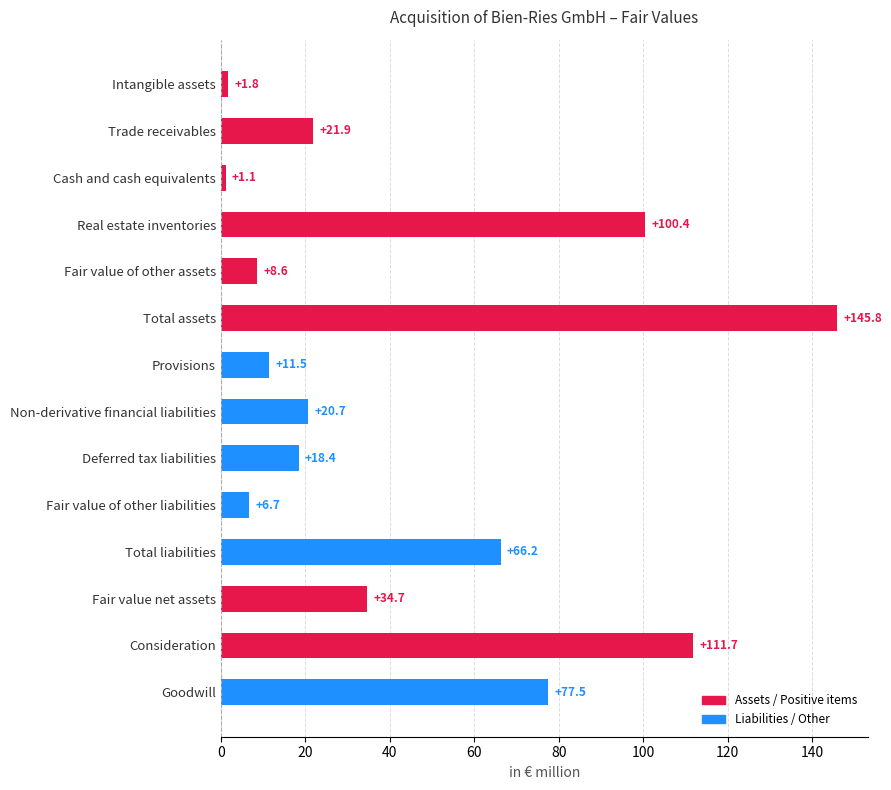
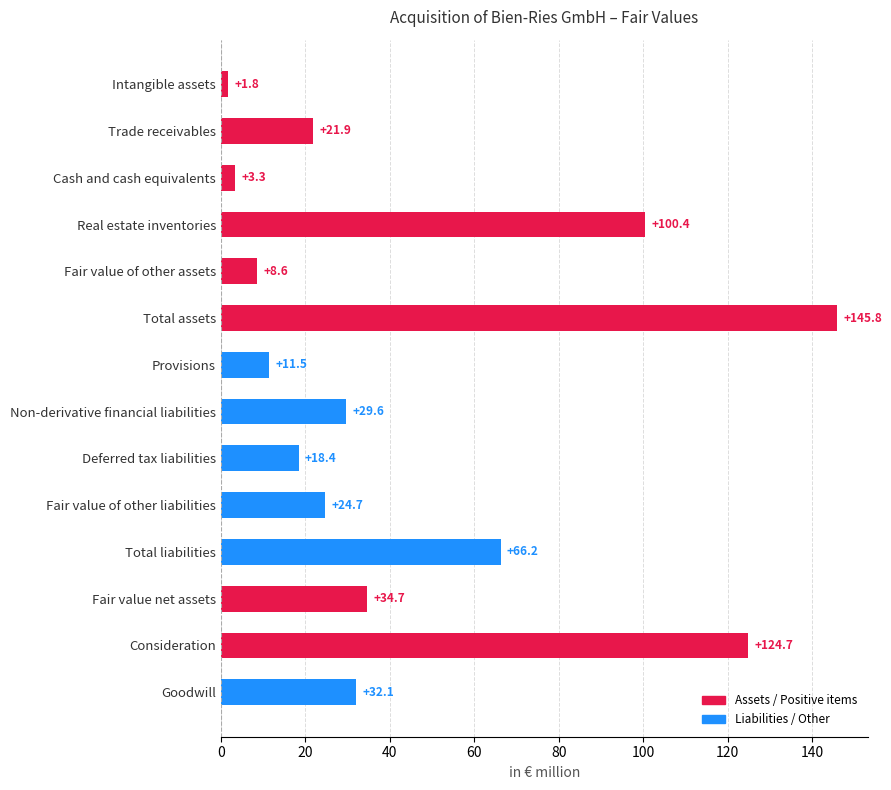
Cash and cash equivalents: +1.1 -> +3.3
Non-derivative financial liabilities: +20.7 -> +29.6
Fair value of other liabilities: +6.7 -> +24.7
Consideration: +111.7 -> +124.7
Goodwill: +77.5 -> +32.1
